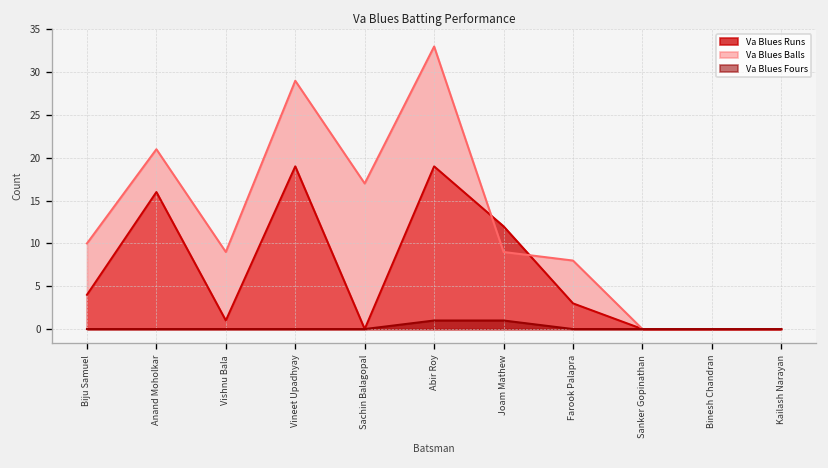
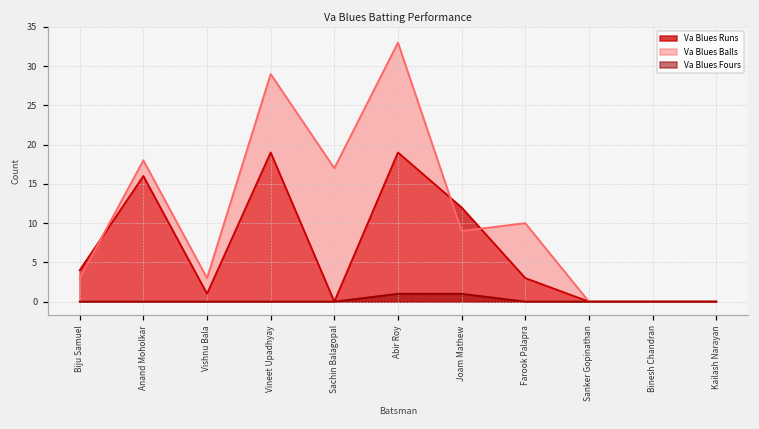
Va Blues Balls, Biju Samuel: 10 -> 3
Va Blues Balls, Anand Moholkar: 21 -> 18
Va Blues Balls, Vishnu Bala: 9 -> 3
Va Blues Balls, Farook Palapra: 8 -> 10
